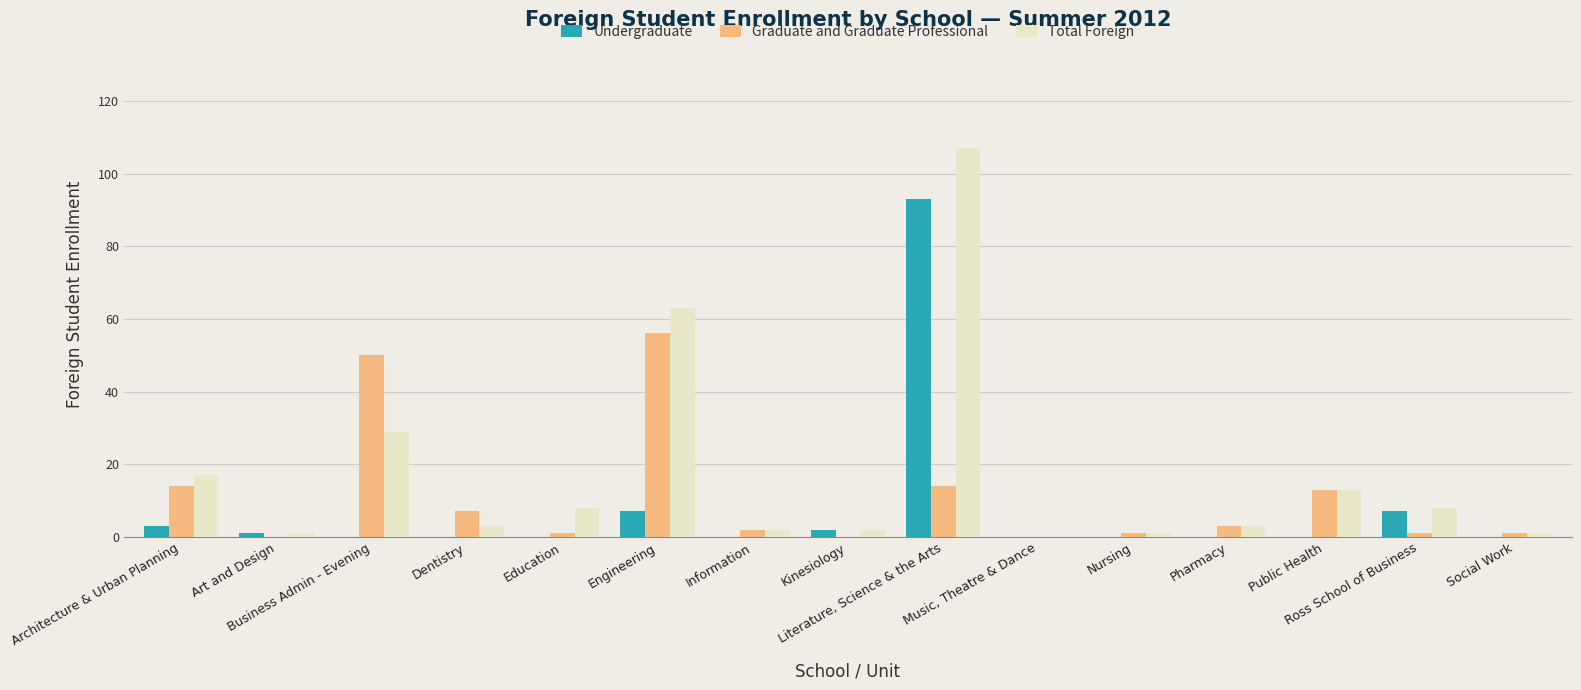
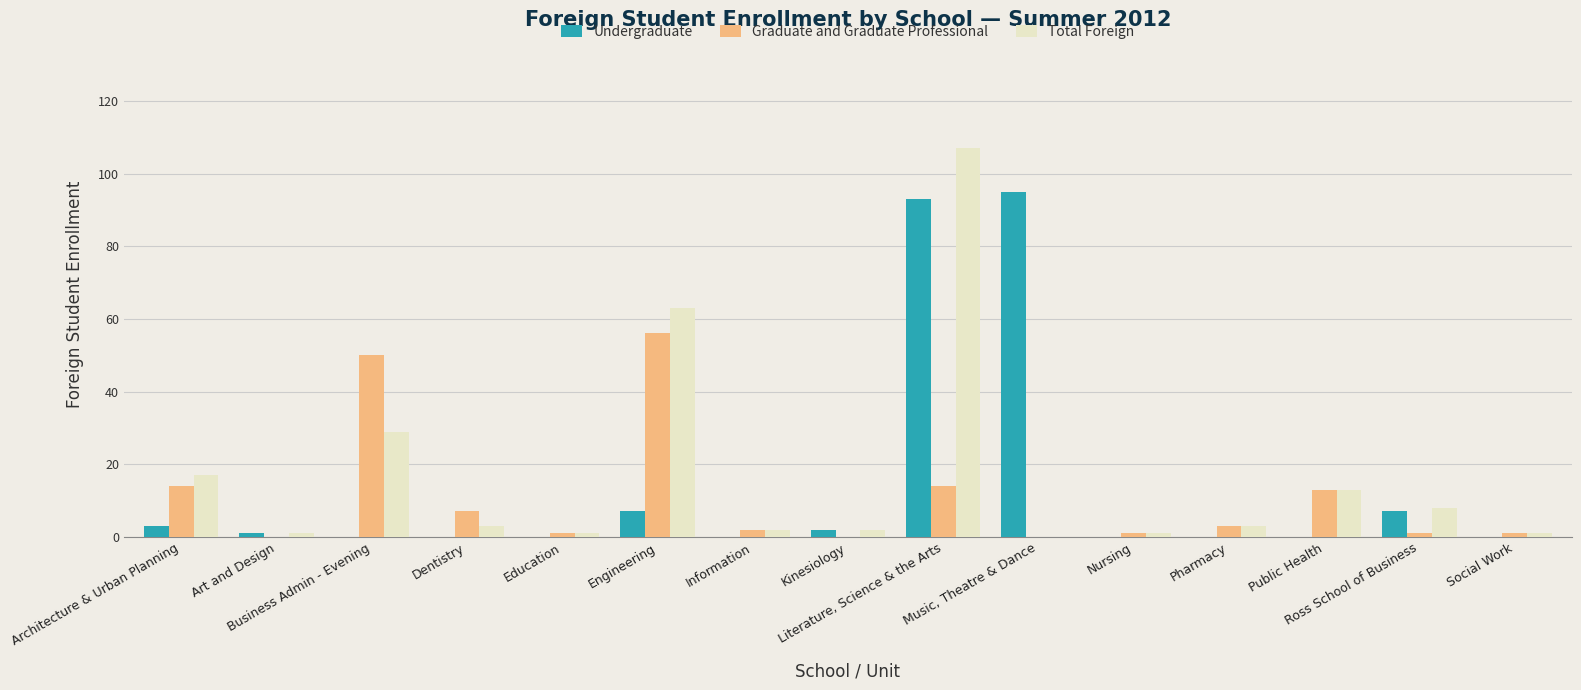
Total Foreign, Education: 8 -> 1
Undergraduate, Music, Theatre & Dance: 0 -> 95
